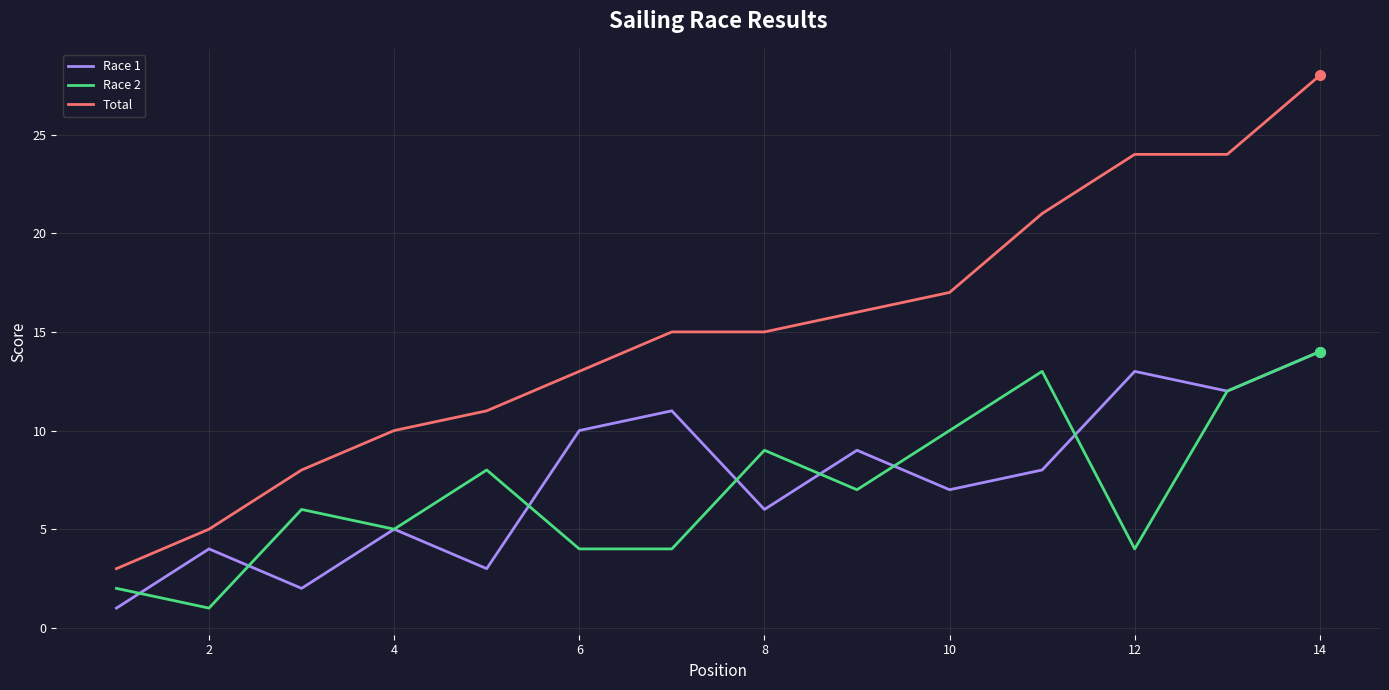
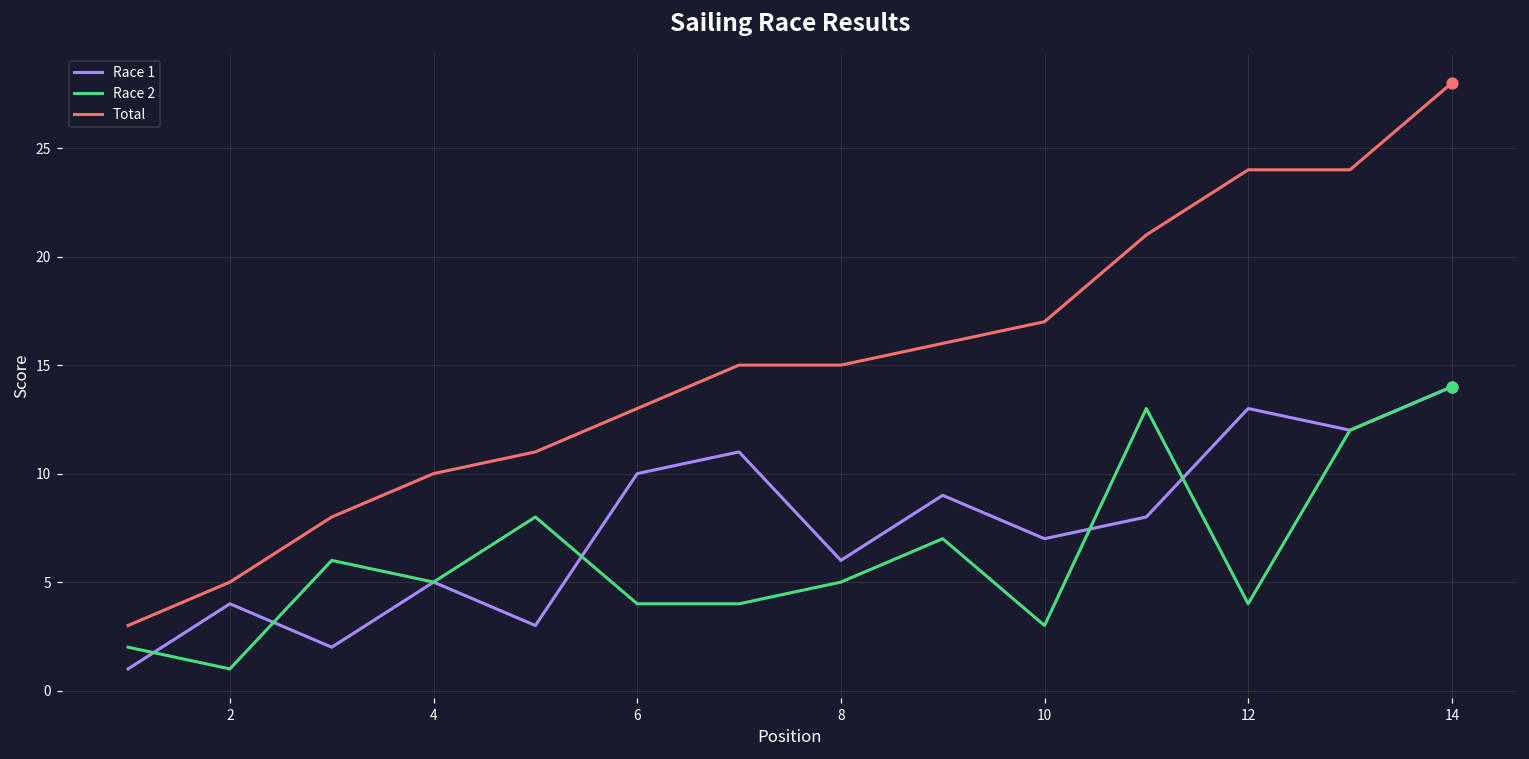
Race 2, 8: 9 -> 5
Race 2, 10: 10 -> 3
